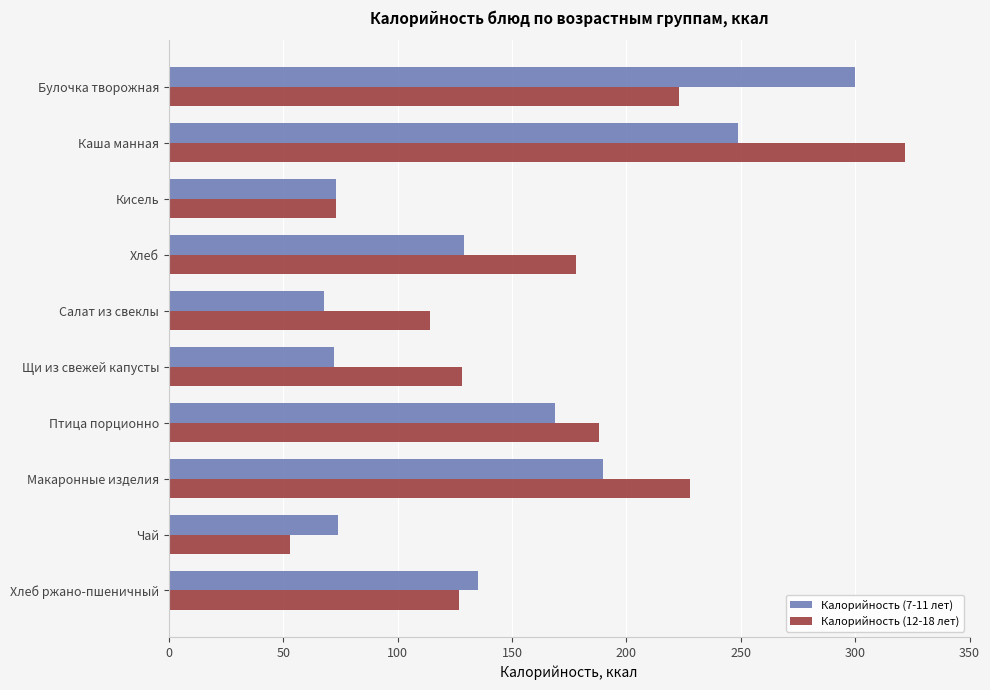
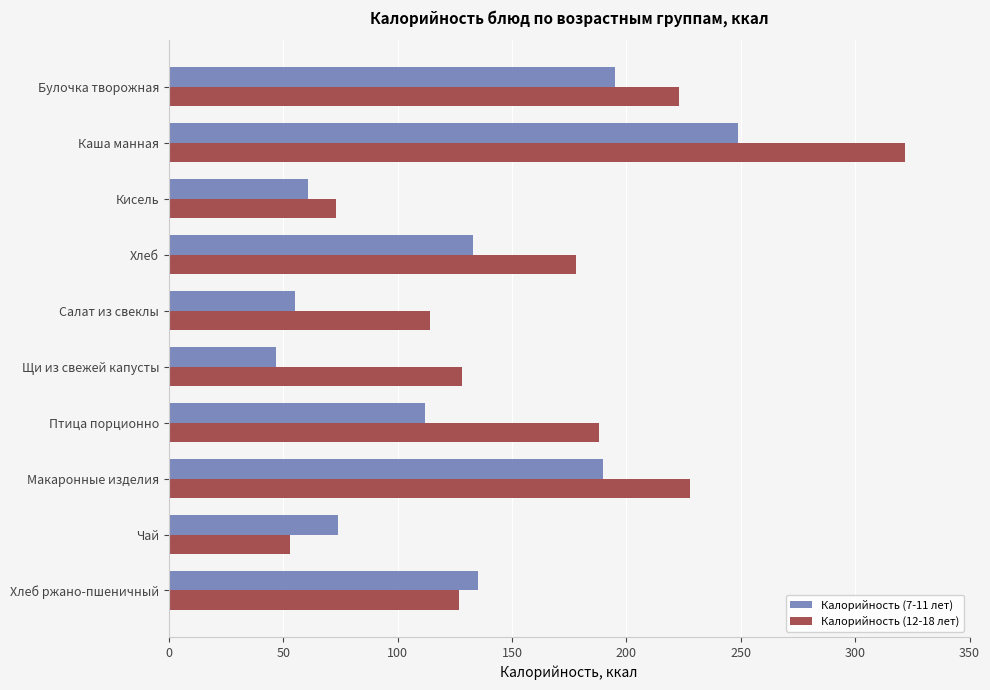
Калорийность (7-11 лет), Булочка творожная: 300 -> 195
Калорийность (7-11 лет), Кисель: 73 -> 61
Калорийность (7-11 лет), Хлеб: 129 -> 133
Калорийность (7-11 лет), Салат из свеклы: 68 -> 55
Калорийность (7-11 лет), Щи из свежей капусты: 72 -> 47
Калорийность (7-11 лет), Птица порционно: 169 -> 112
